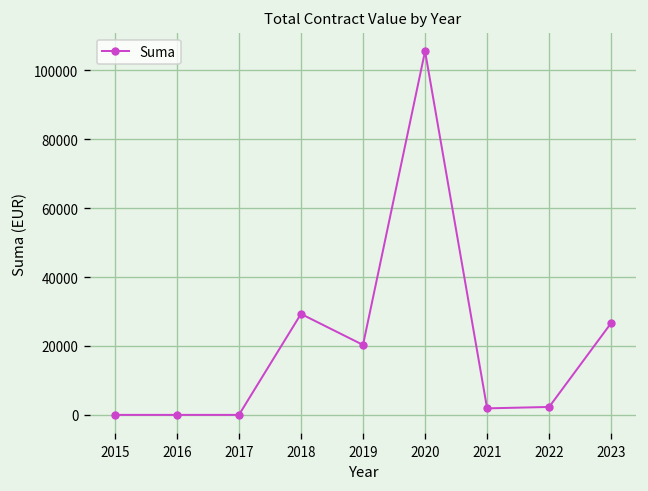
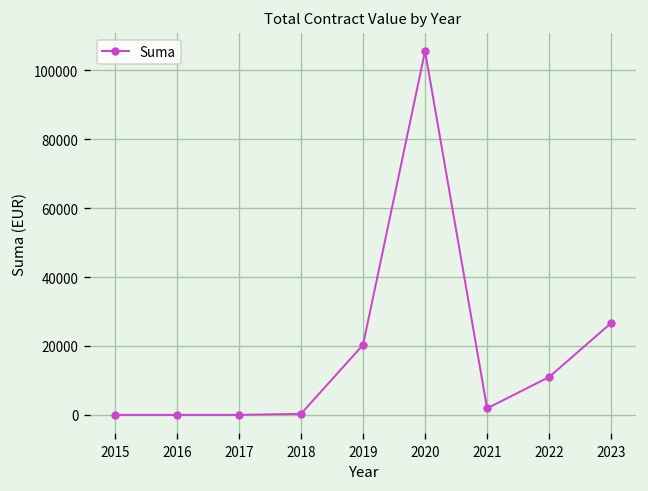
2018: 29000 -> 0
2022: 2000 -> 11000
